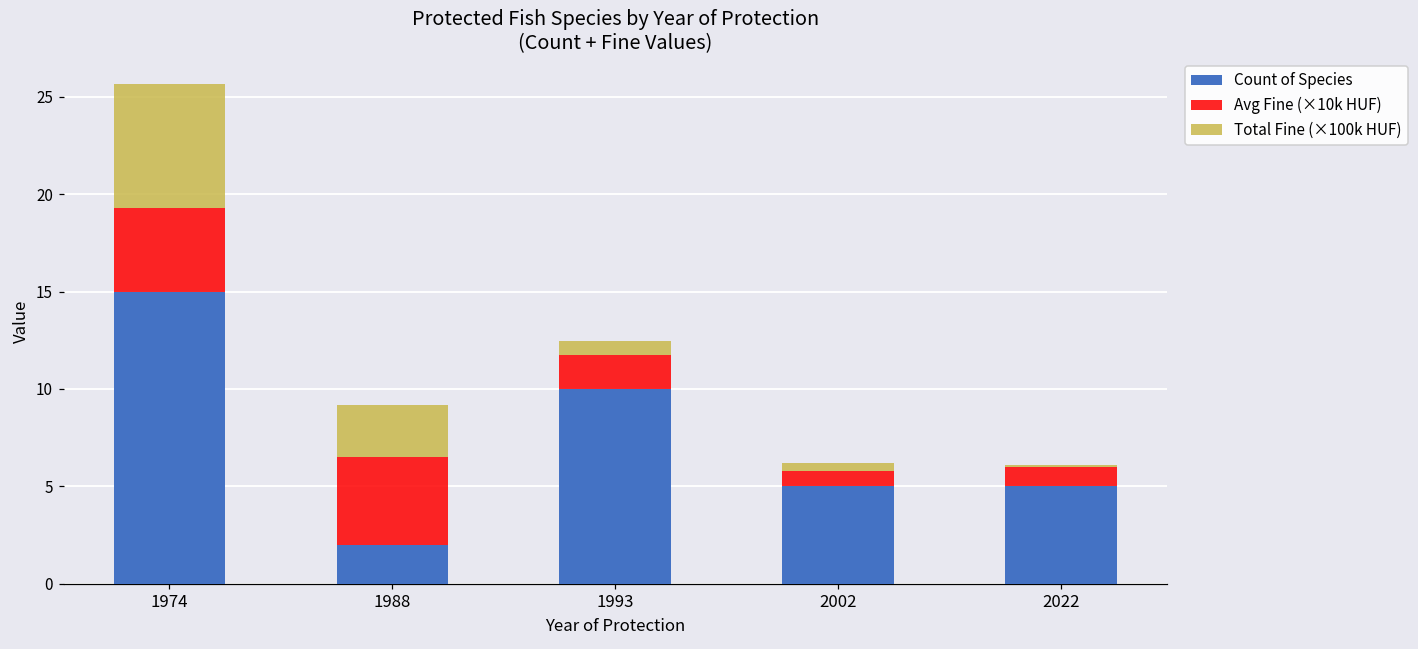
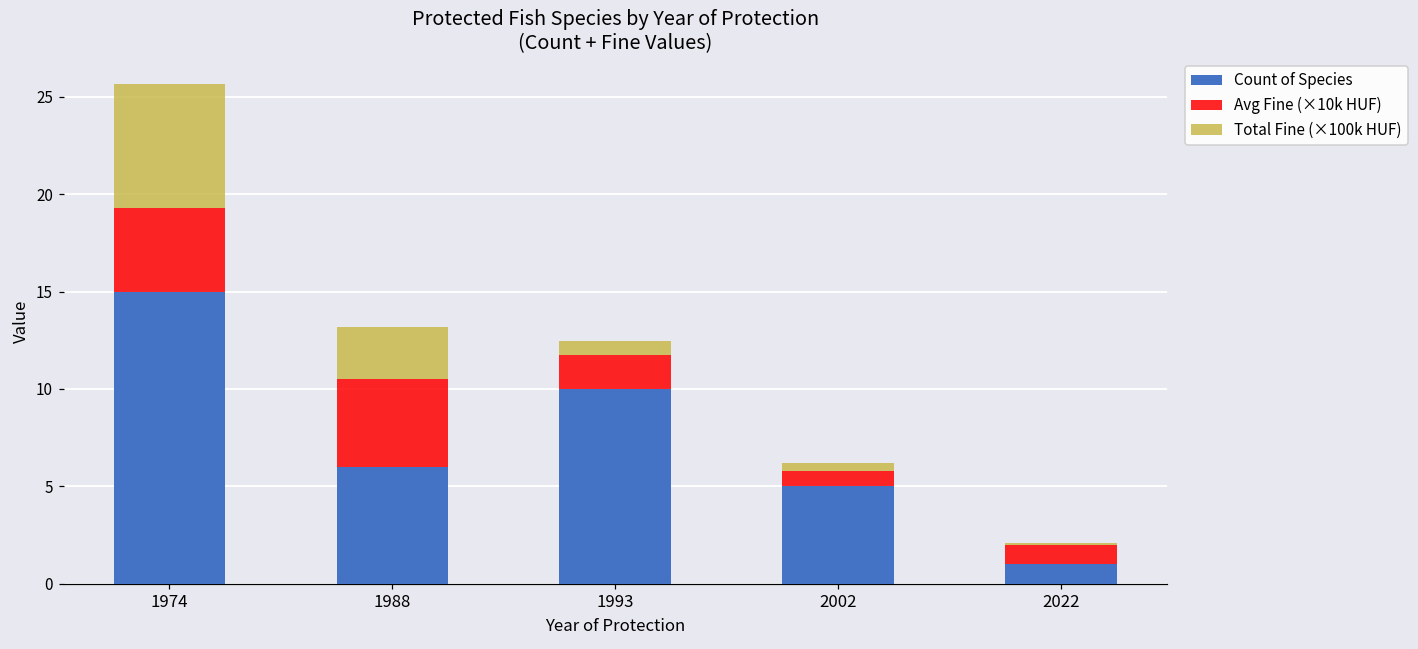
Count of Species, 1988: 2 -> 6
Count of Species, 2022: 5 -> 1
